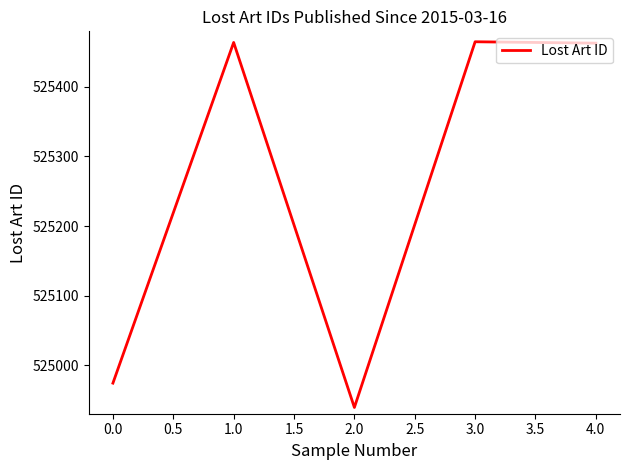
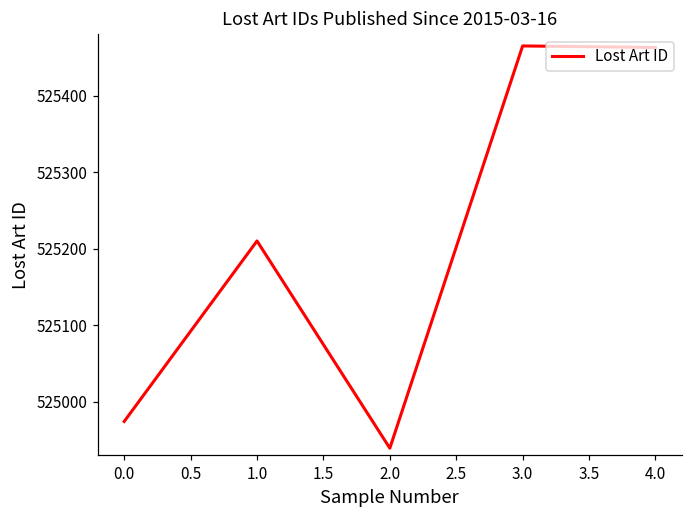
1.0: 525460 -> 525210
